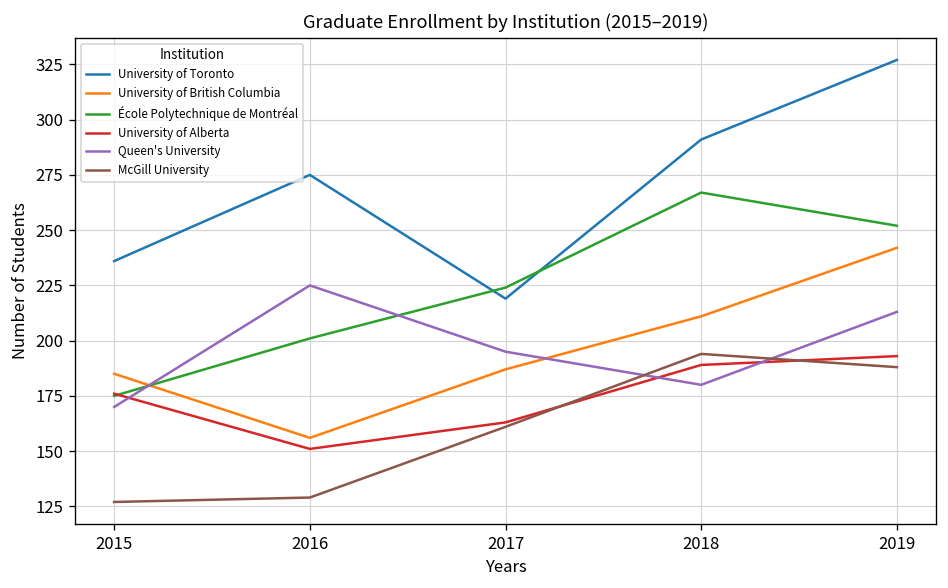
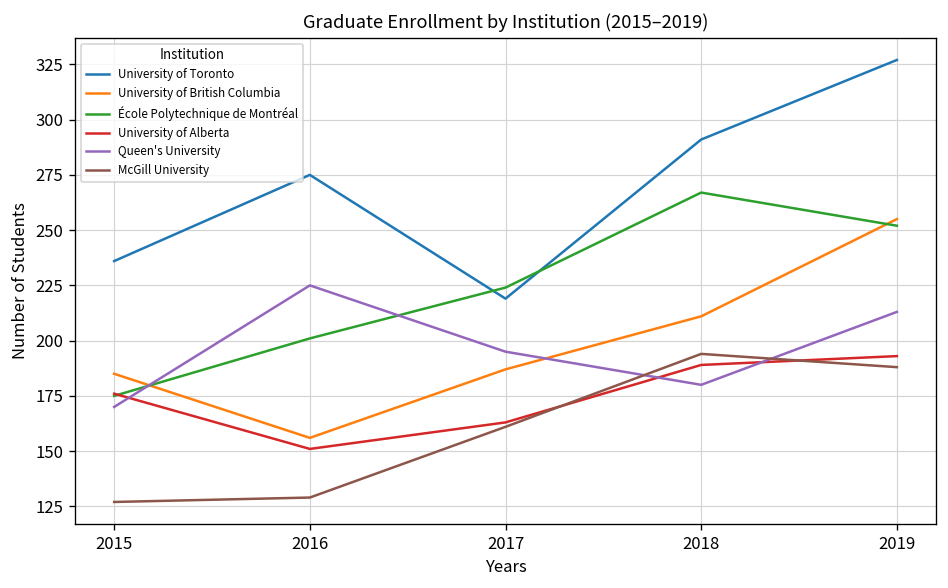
University of British Columbia, 2019: 242 -> 255
